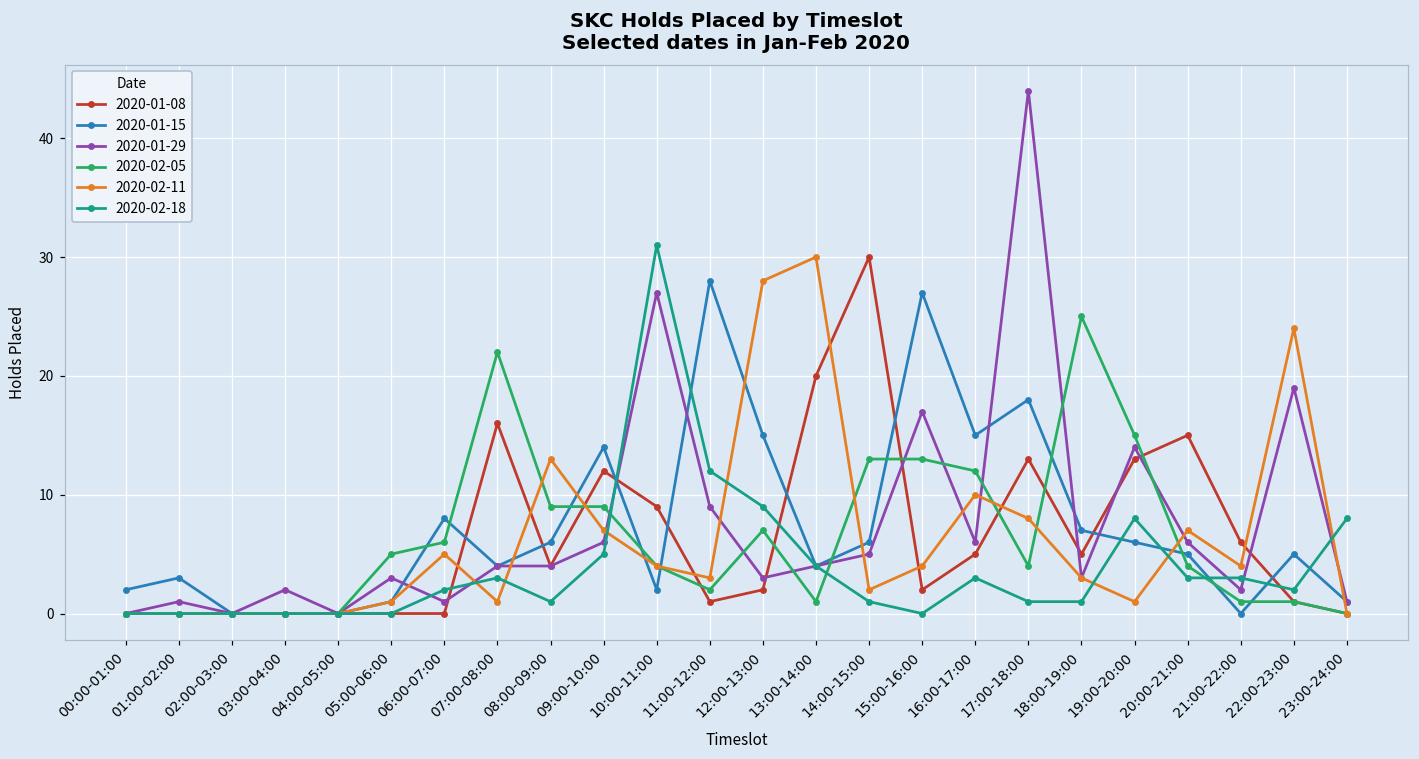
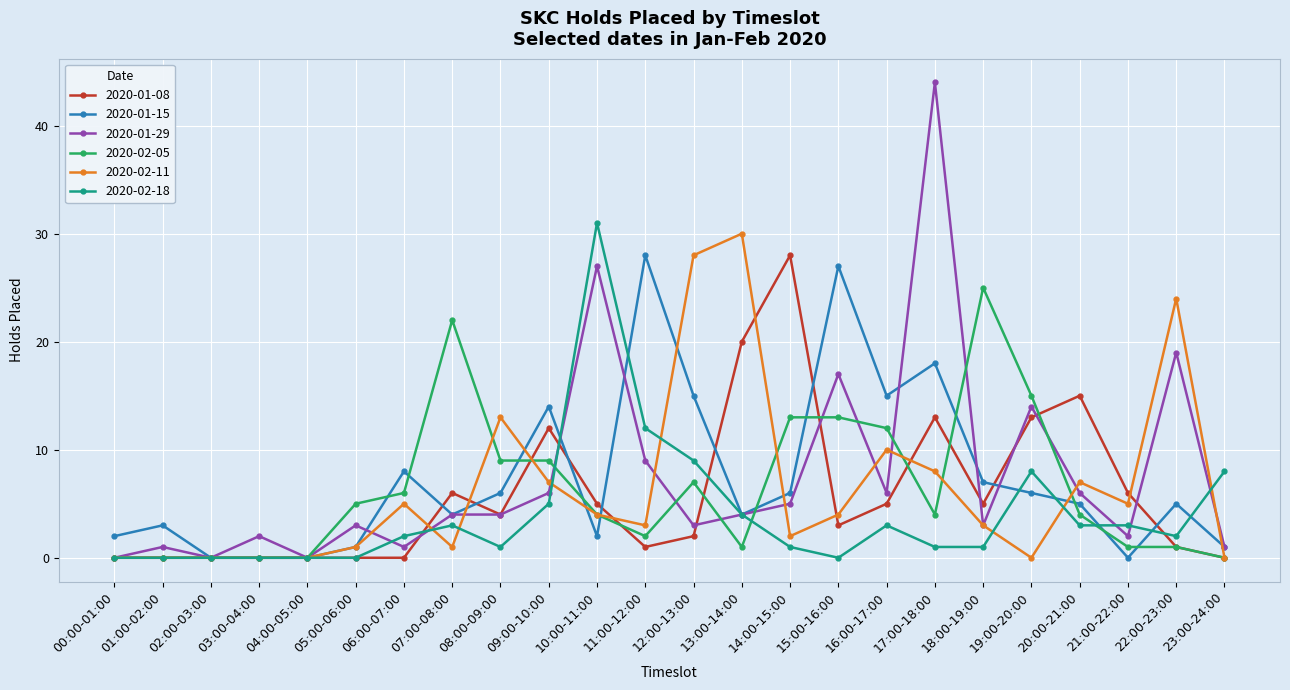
2020-01-08, 07:00-08:00: 16 -> 6
2020-01-08, 10:00-11:00: 9 -> 5
2020-01-08, 14:00-15:00: 30 -> 28
2020-01-08, 15:00-16:00: 2 -> 3
2020-02-11, 19:00-20:00: 1 -> 0
2020-02-11, 21:00-22:00: 4 -> 5
